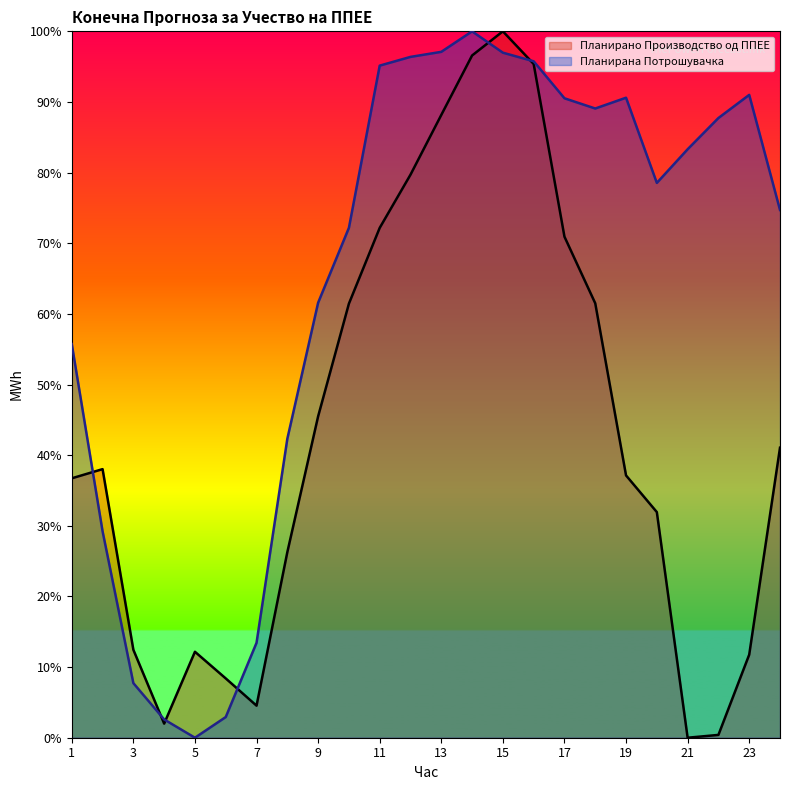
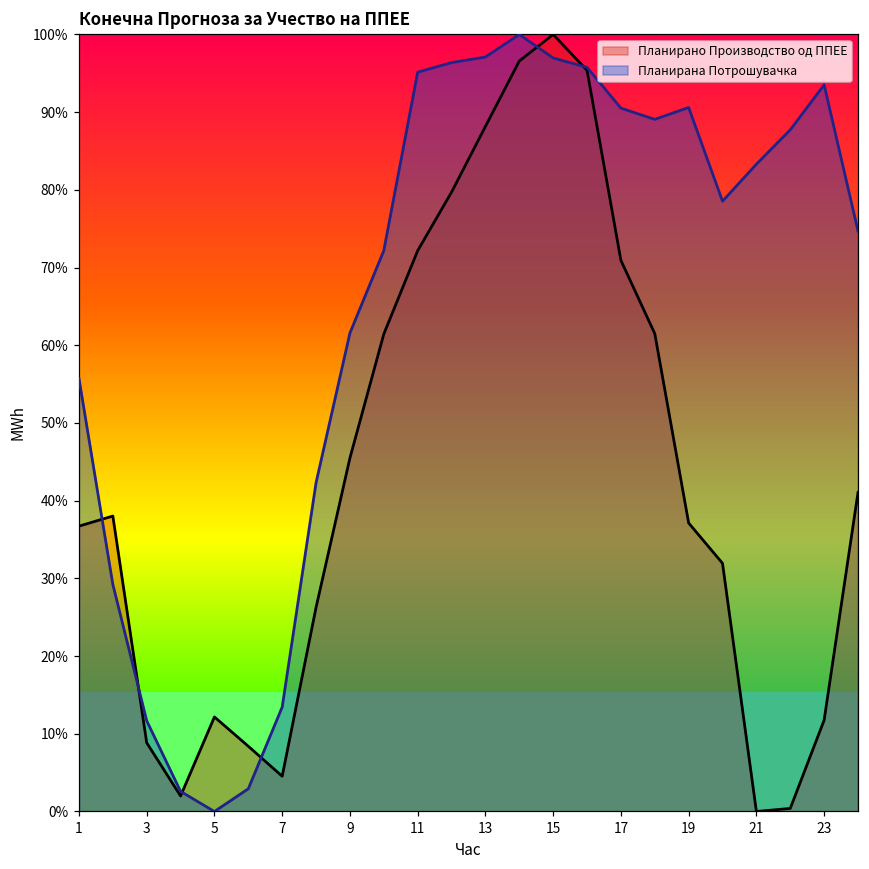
Планирано Производство од ППЕЕ, 3: 12% -> 9%
Планирана Потрошувачка, 3: 8% -> 12%
Планирана Потрошувачка, 23: 91% -> 94%
